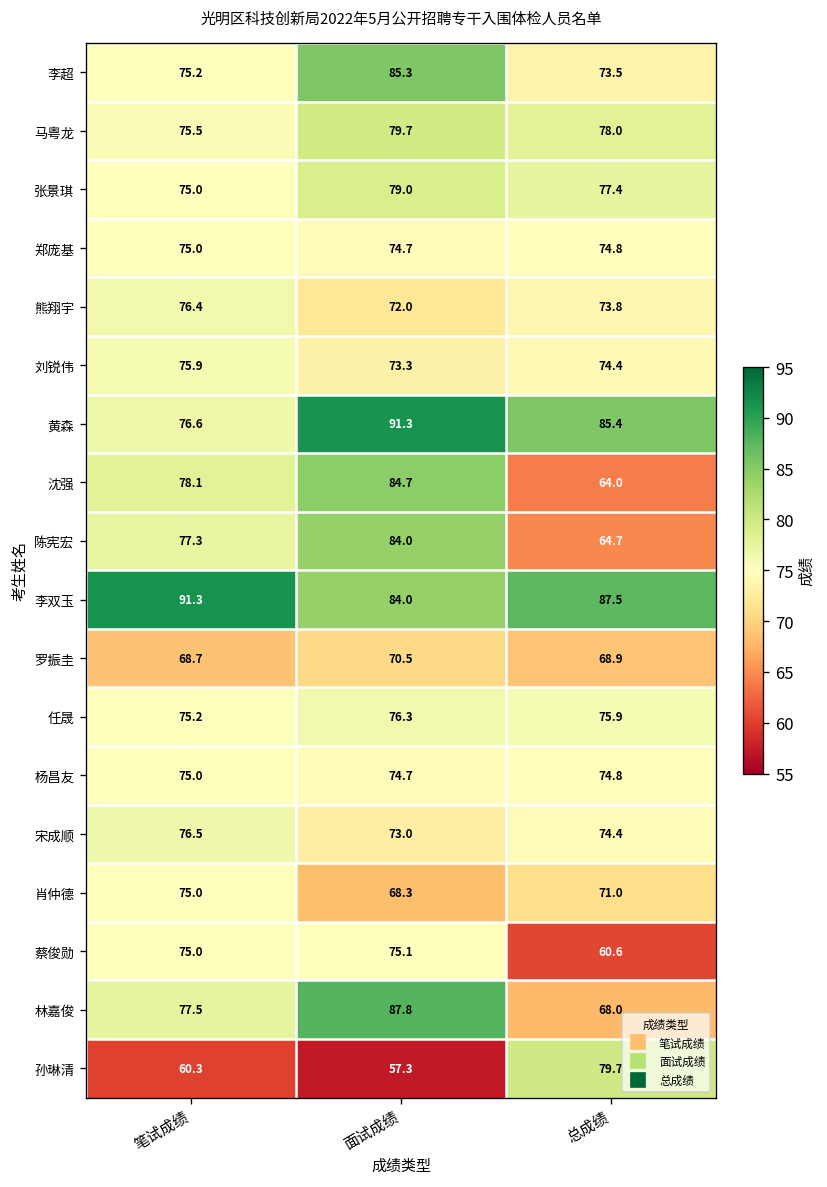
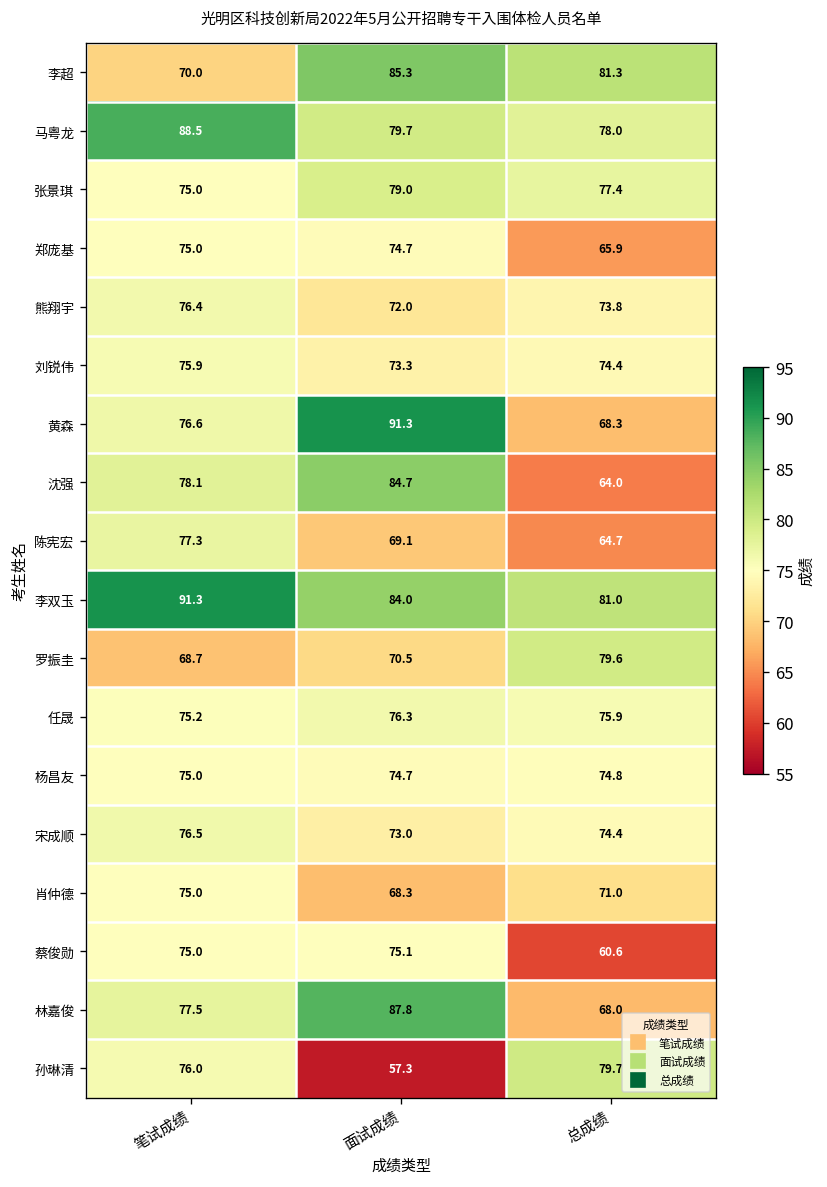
李超, 笔试成绩: 75.2 -> 70.0
李超, 总成绩: 73.5 -> 81.3
马粤龙, 笔试成绩: 75.5 -> 88.5
郑庞基, 总成绩: 74.8 -> 65.9
黄森, 总成绩: 85.4 -> 68.3
陈宪宏, 面试成绩: 84.0 -> 69.1
李双玉, 总成绩: 87.5 -> 81.0
罗振圭, 总成绩: 68.9 -> 79.6
孙琳清, 笔试成绩: 60.3 -> 76.0
